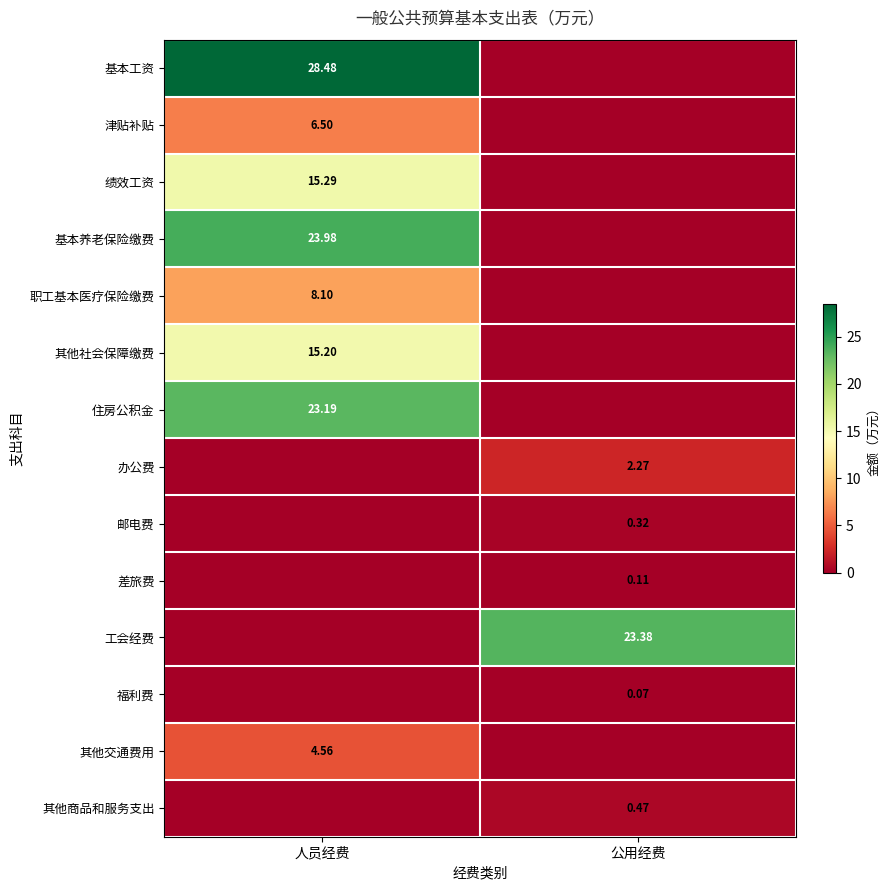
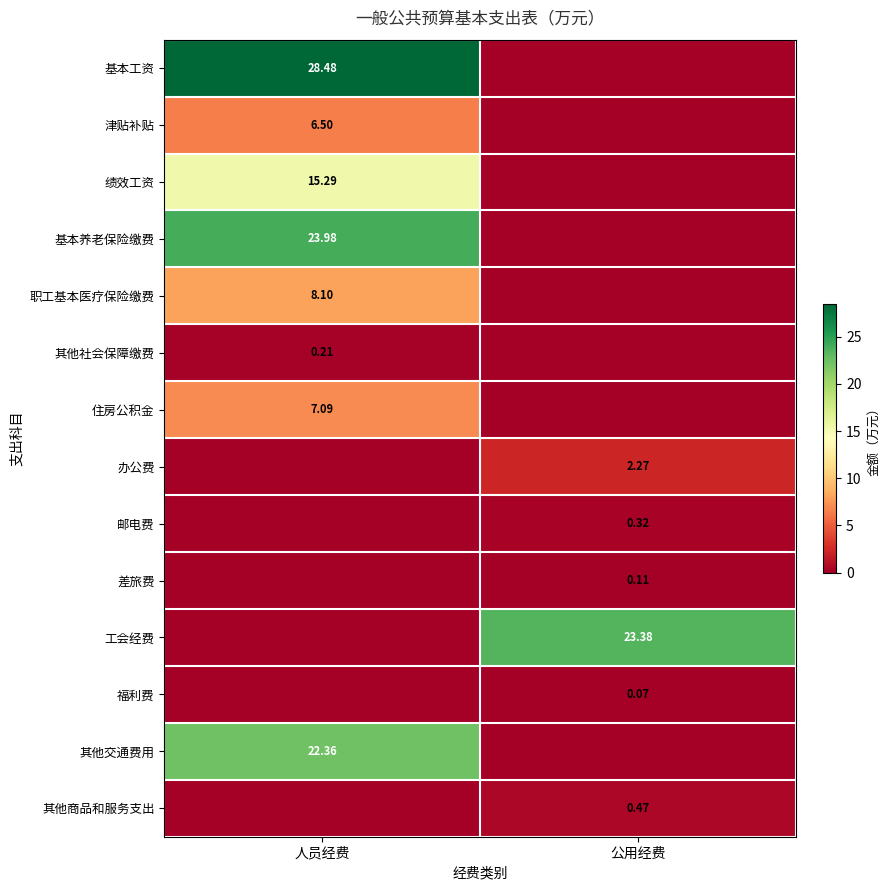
其他社会保障缴费, 人员经费: 15.20 -> 0.21
住房公积金, 人员经费: 23.19 -> 7.09
其他交通费用, 人员经费: 4.56 -> 22.36
